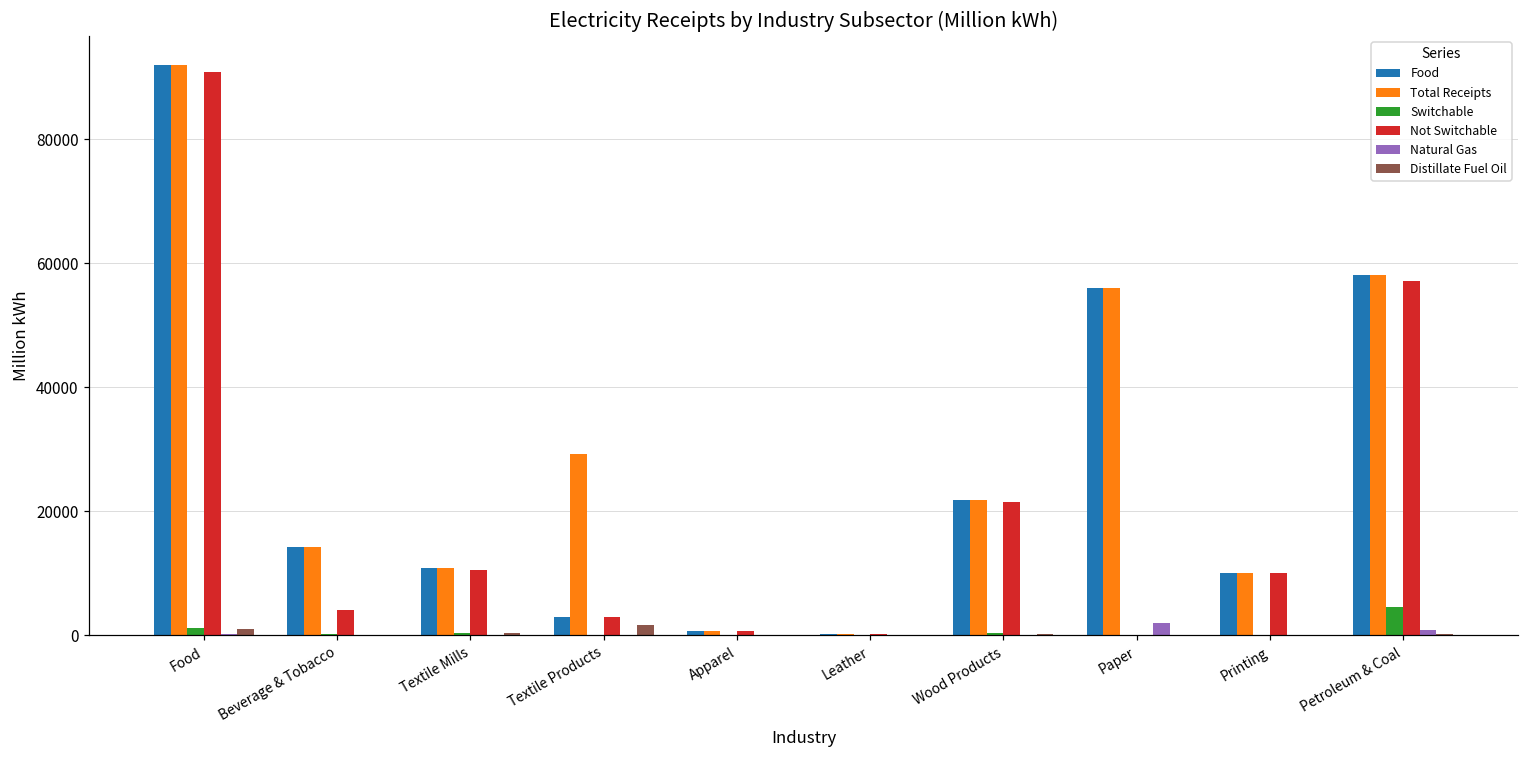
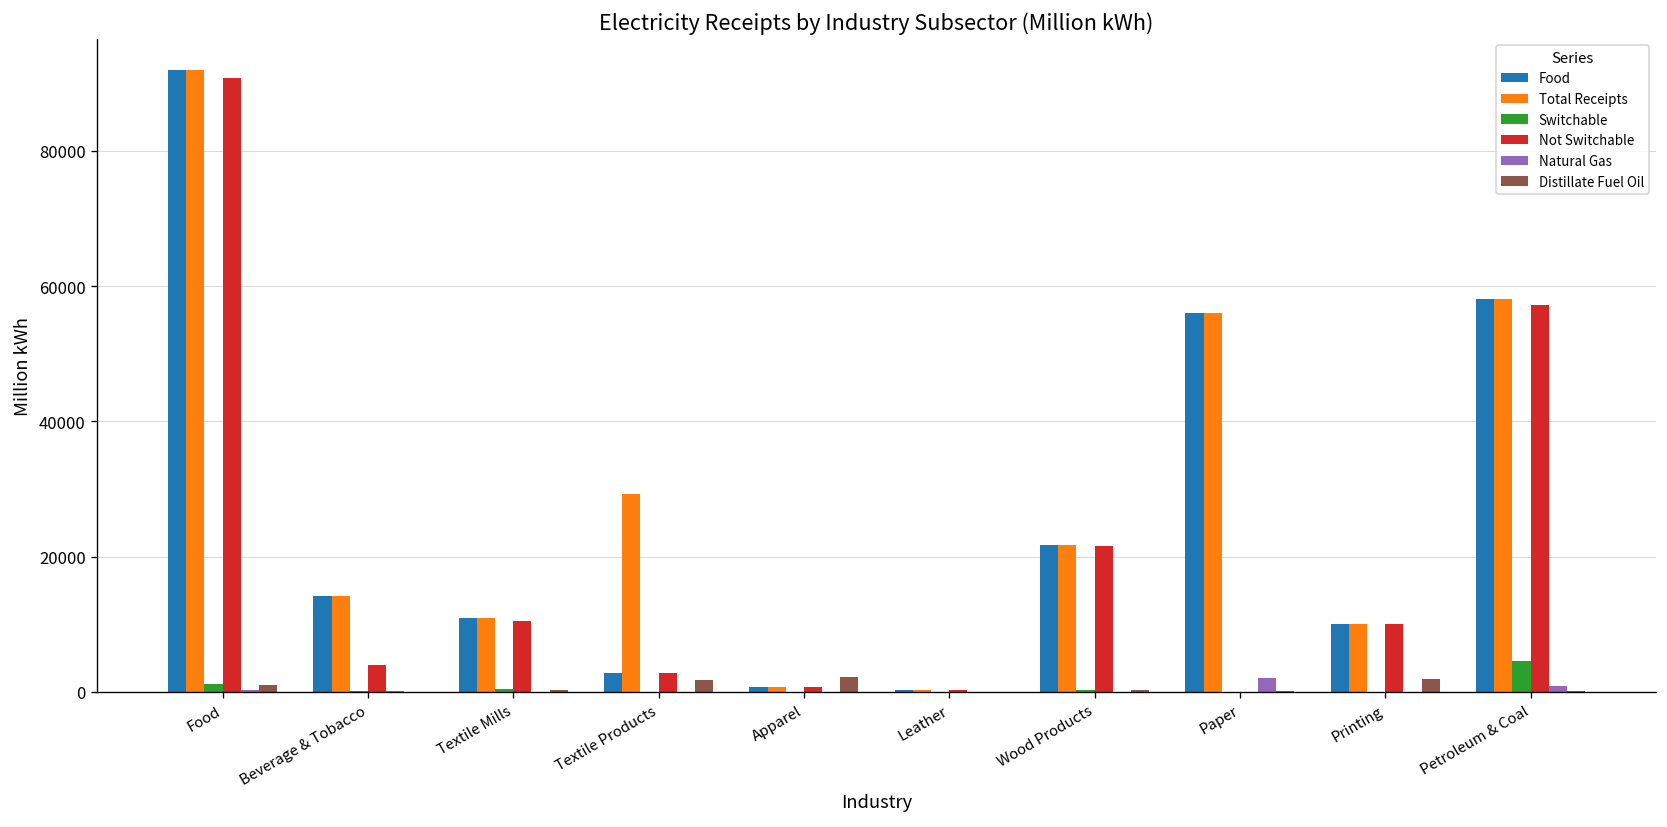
Distillate Fuel Oil, Apparel: 0 -> 2000
Distillate Fuel Oil, Printing: 0 -> 2000
